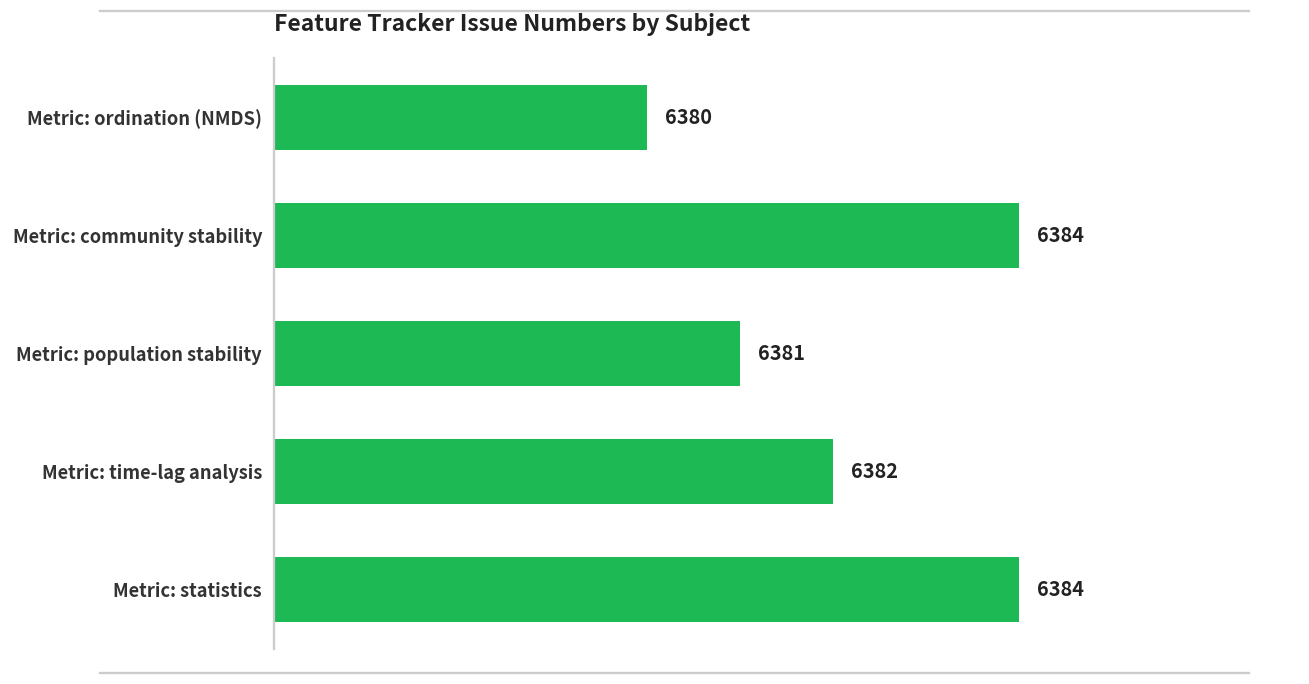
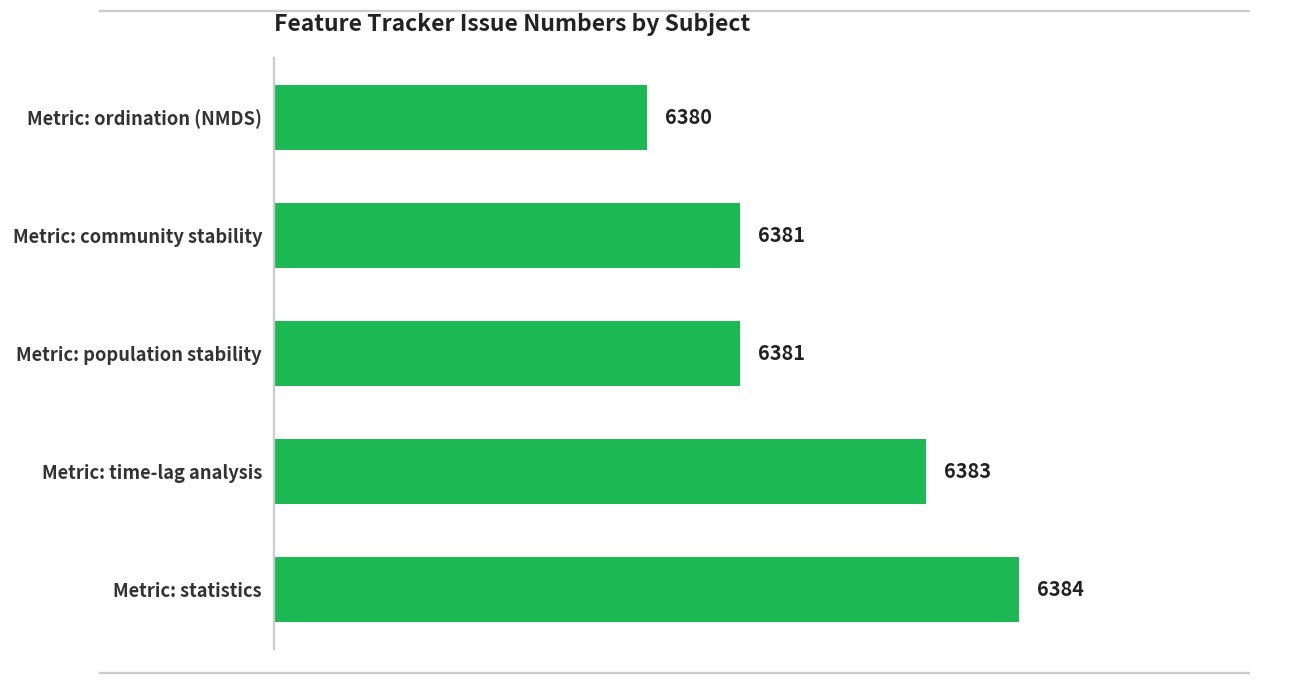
Metric: community stability: 6384 -> 6381
Metric: time-lag analysis: 6382 -> 6383
